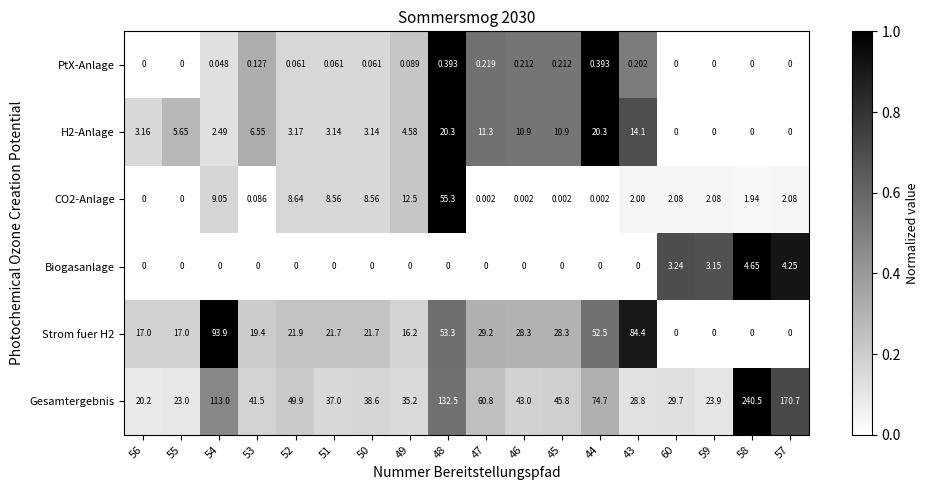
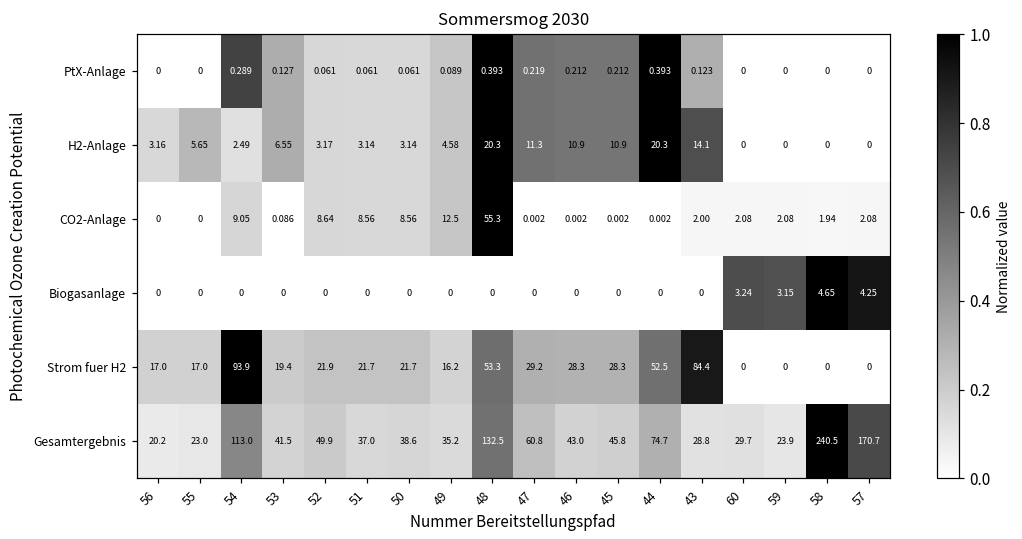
PtX-Anlage, 54: 0.048 -> 0.289
PtX-Anlage, 43: 0.202 -> 0.123
